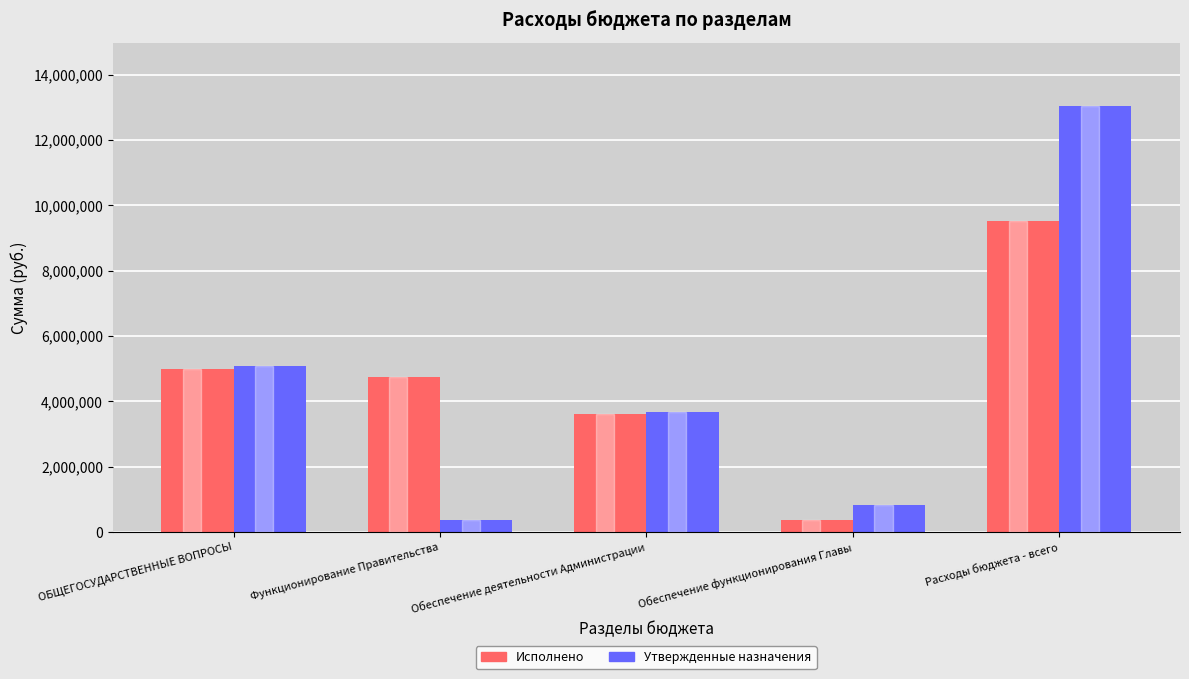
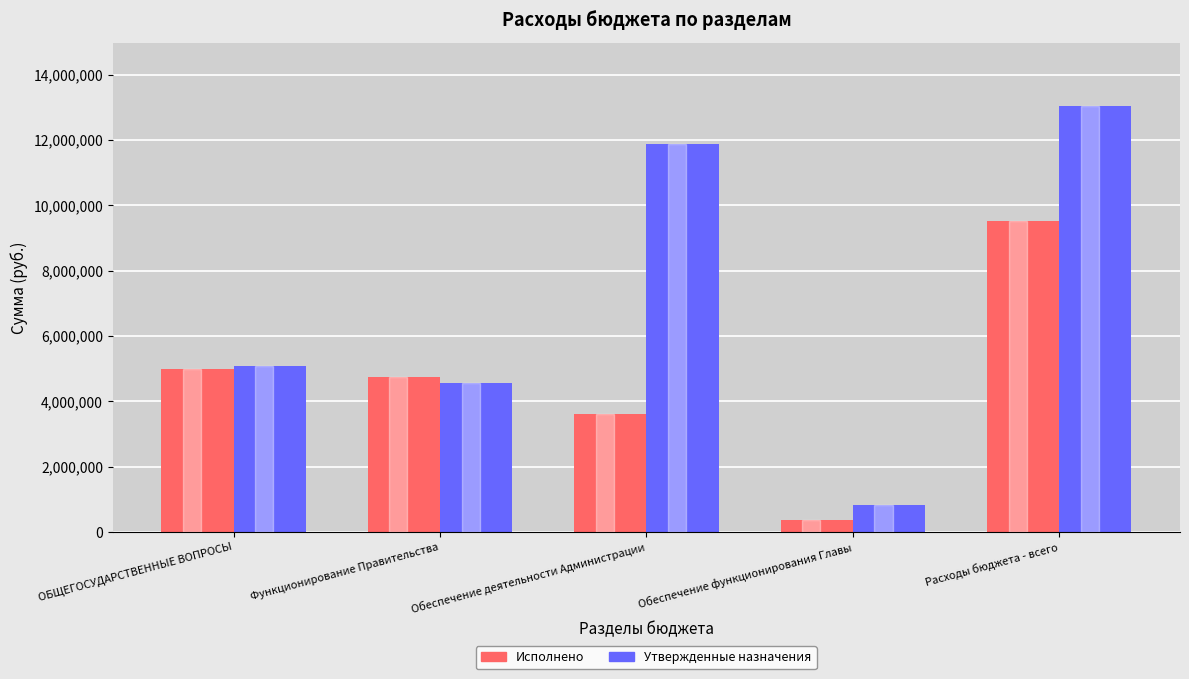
Утвержденные назначения, Функционирование Правительства: 400,000 -> 4,600,000
Утвержденные назначения, Обеспечение деятельности Администрации: 3,700,000 -> 11,900,000
